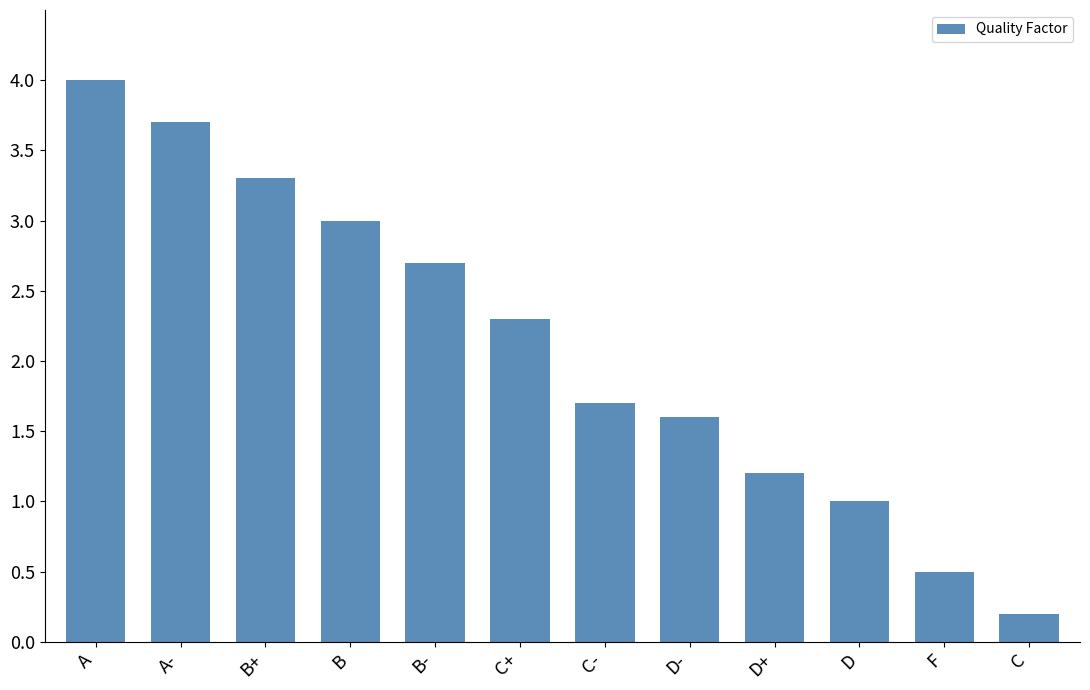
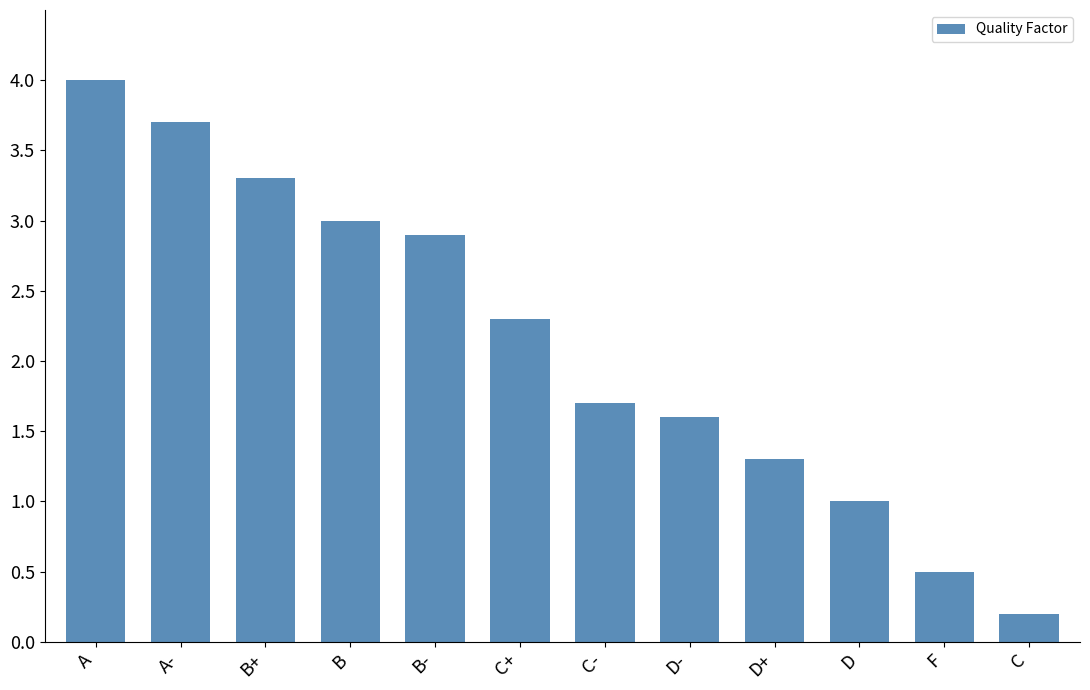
B-: 2.7 -> 2.9
D+: 1.2 -> 1.3
